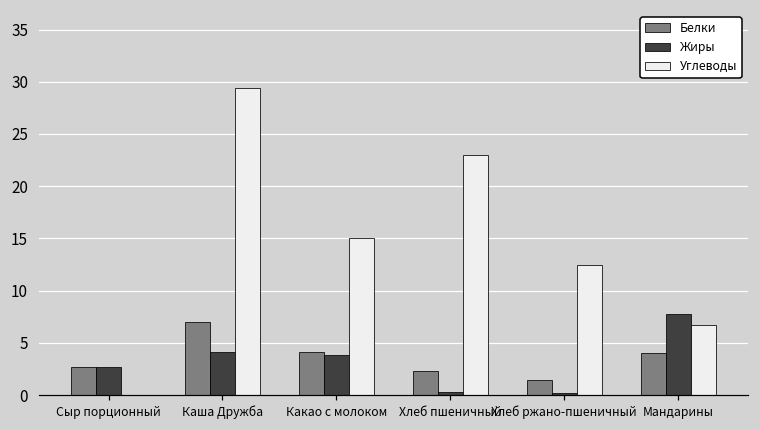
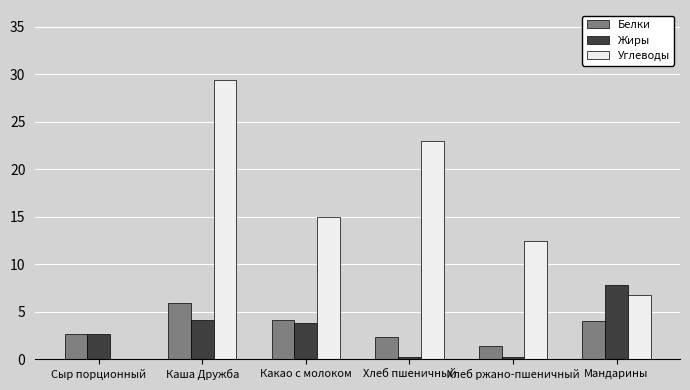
Белки, Каша Дружба: 7 -> 6
